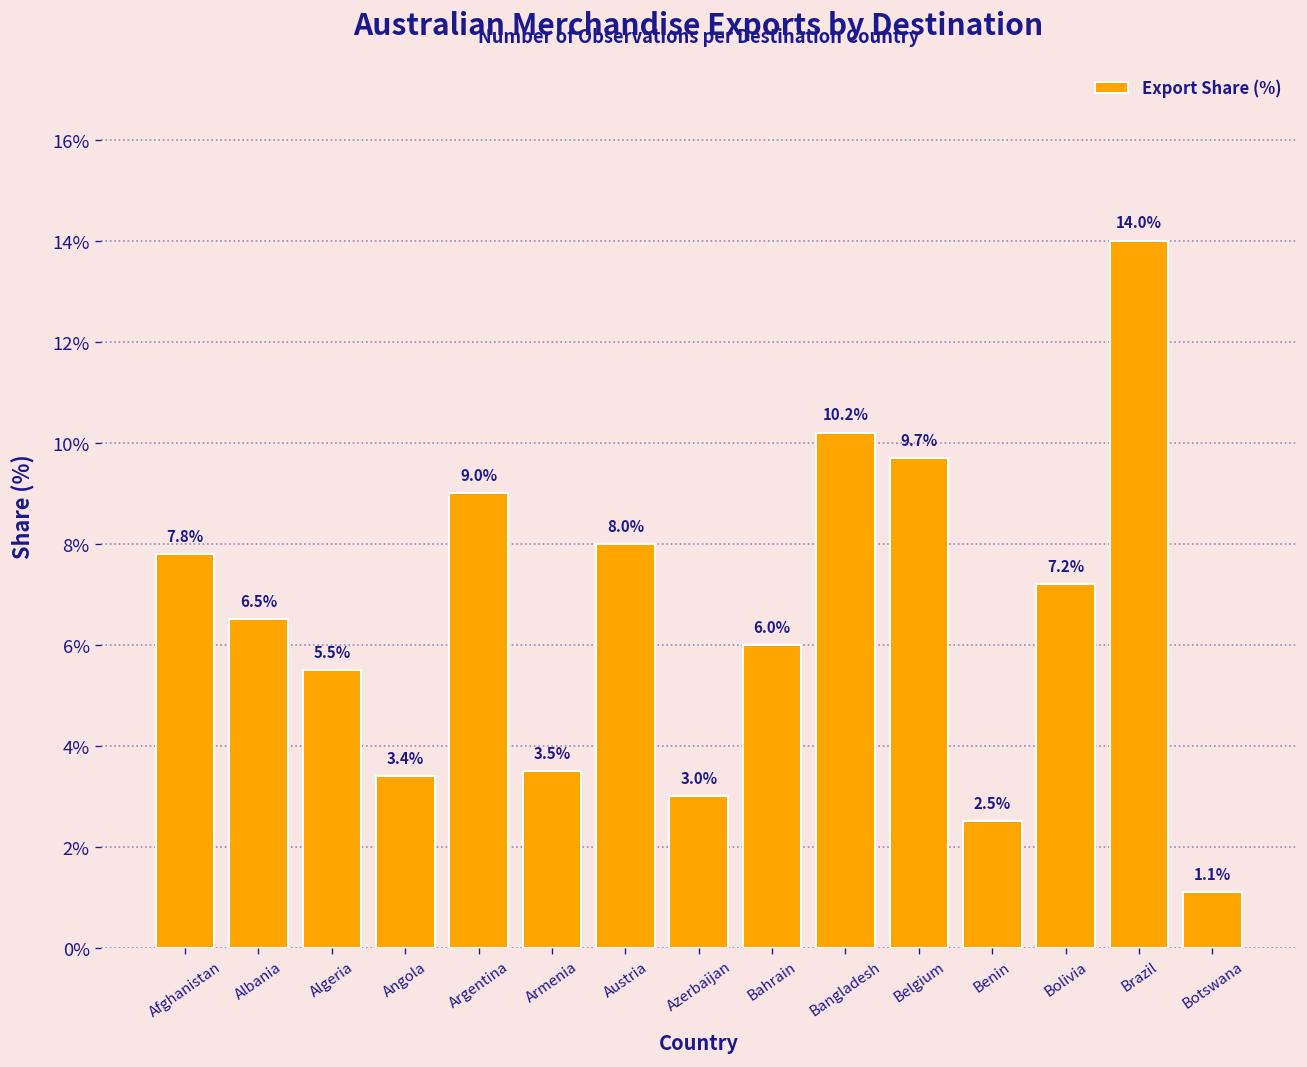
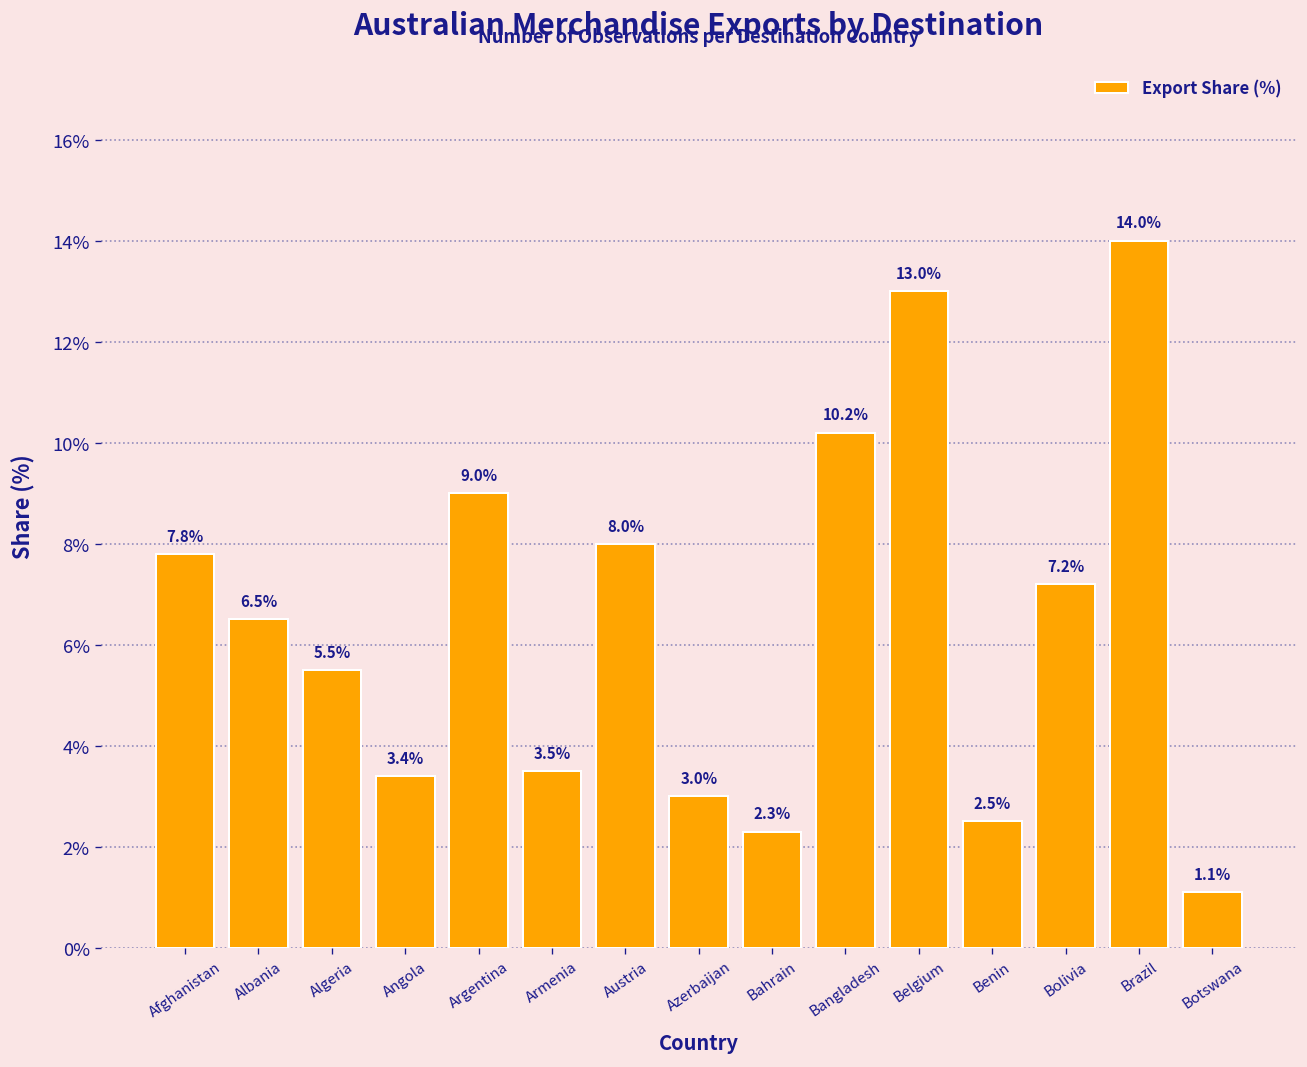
Bahrain: 6.0% -> 2.3%
Belgium: 9.7% -> 13.0%
